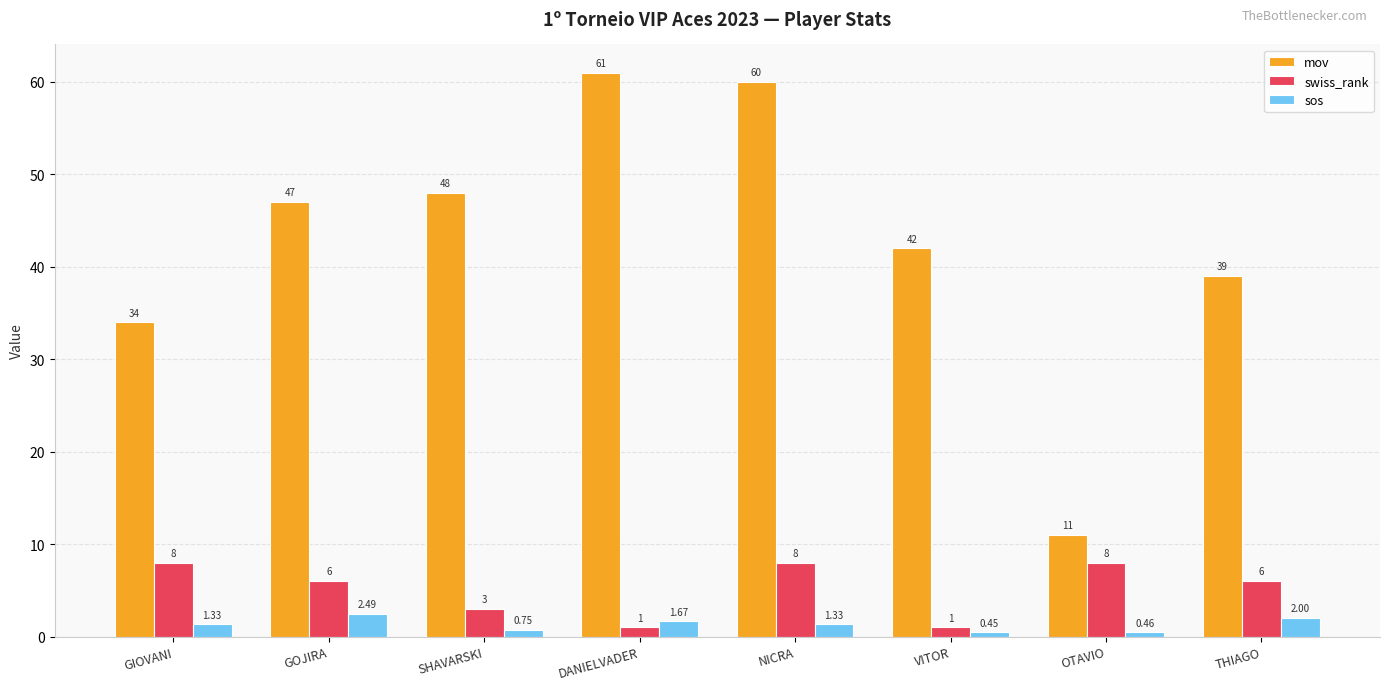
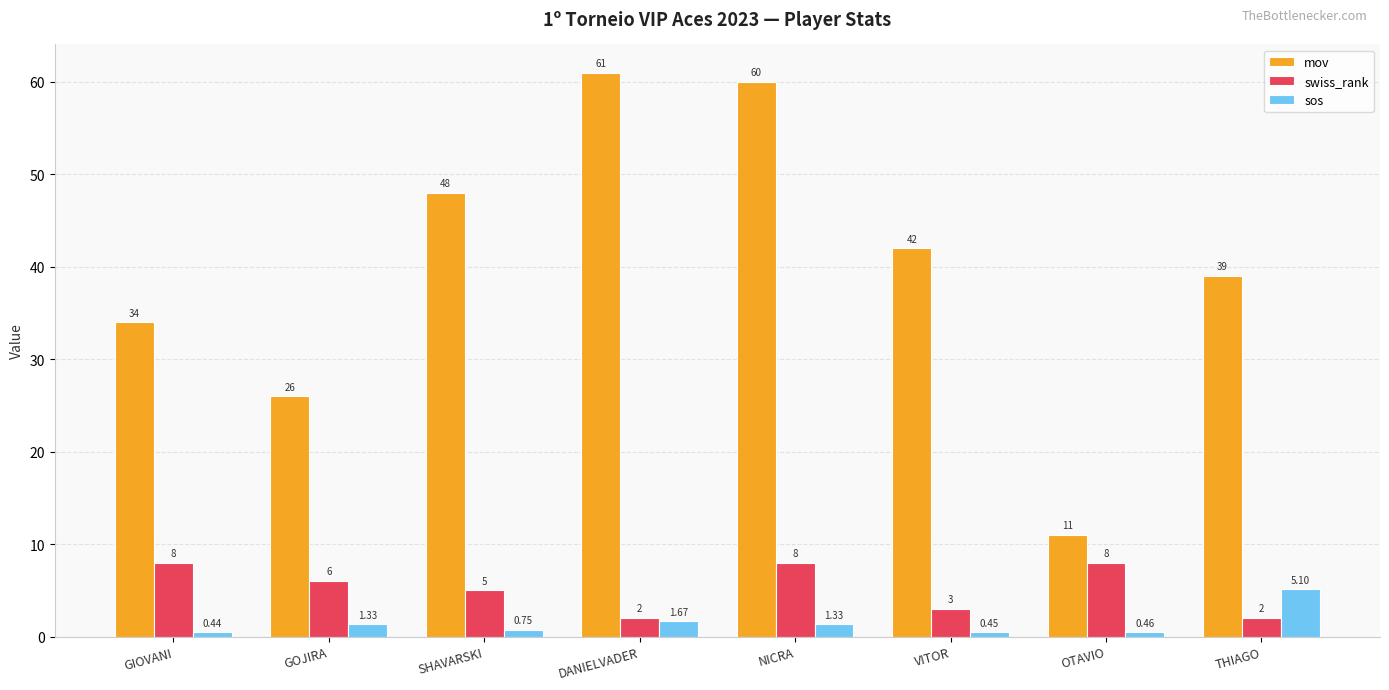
sos, GIOVANI: 1.33 -> 0.44
mov, GOJIRA: 47 -> 26
sos, GOJIRA: 2.49 -> 1.33
swiss_rank, SHAVARSKI: 3 -> 5
swiss_rank, DANIELVADER: 1 -> 2
swiss_rank, VITOR: 1 -> 3
swiss_rank, THIAGO: 6 -> 2
sos, THIAGO: 2.00 -> 5.10
